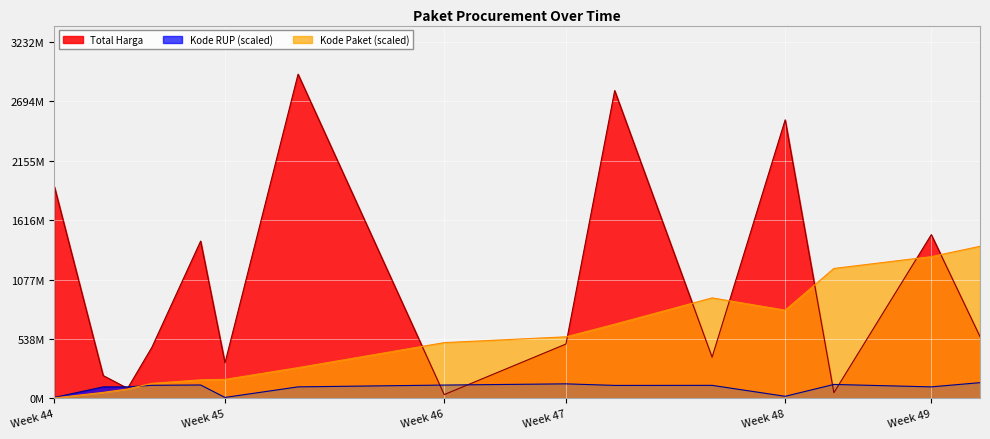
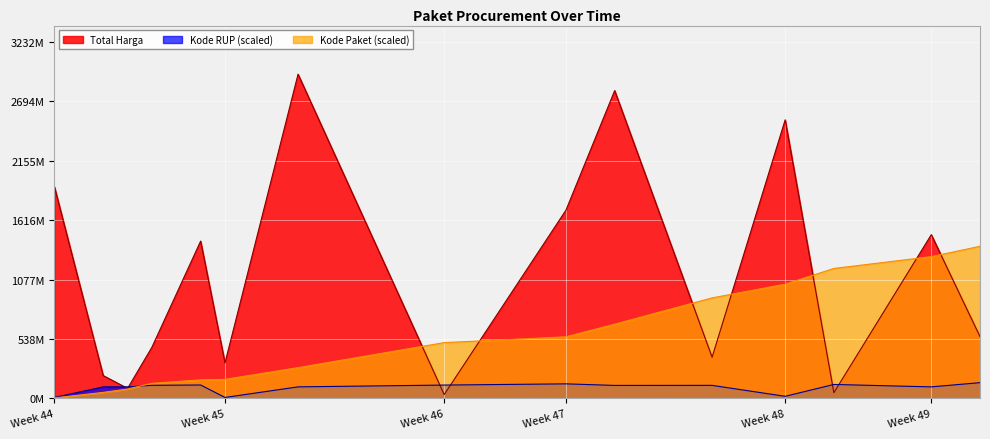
Total Harga, Week 47: 490000000 -> 1710000000
Kode Paket (scaled), Week 48: 800000000 -> 1040000000
